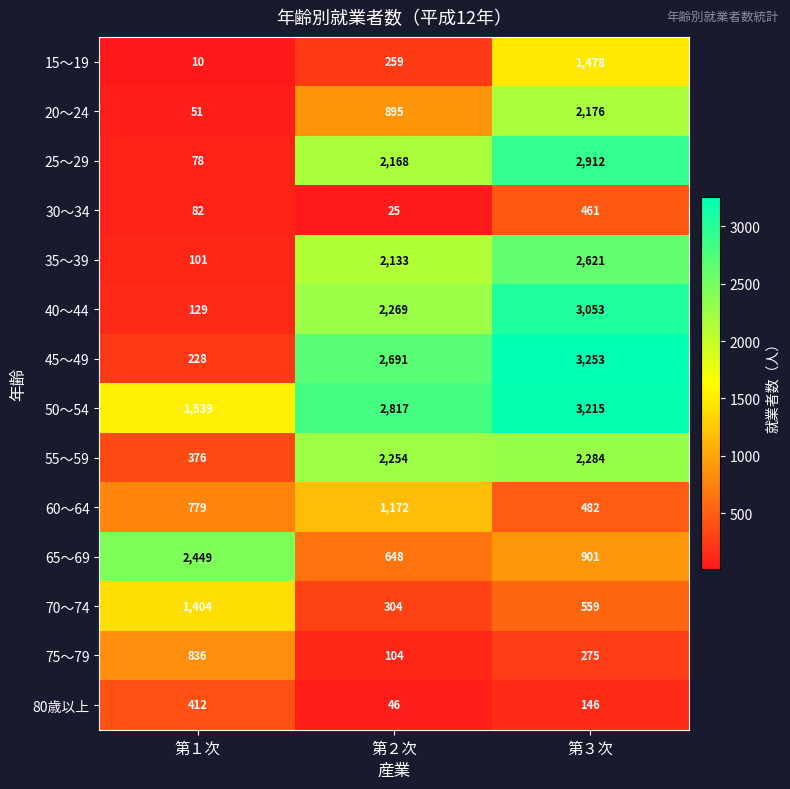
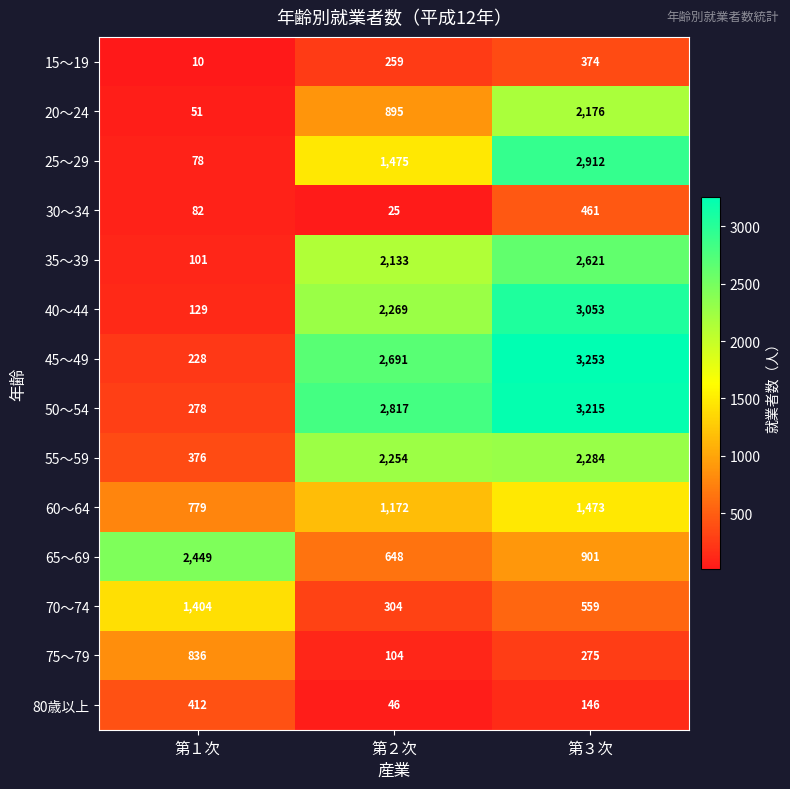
15～19, 第３次: 1,478 -> 374
25～29, 第２次: 2,168 -> 1,475
50～54, 第１次: 1,539 -> 278
60～64, 第３次: 482 -> 1,473
